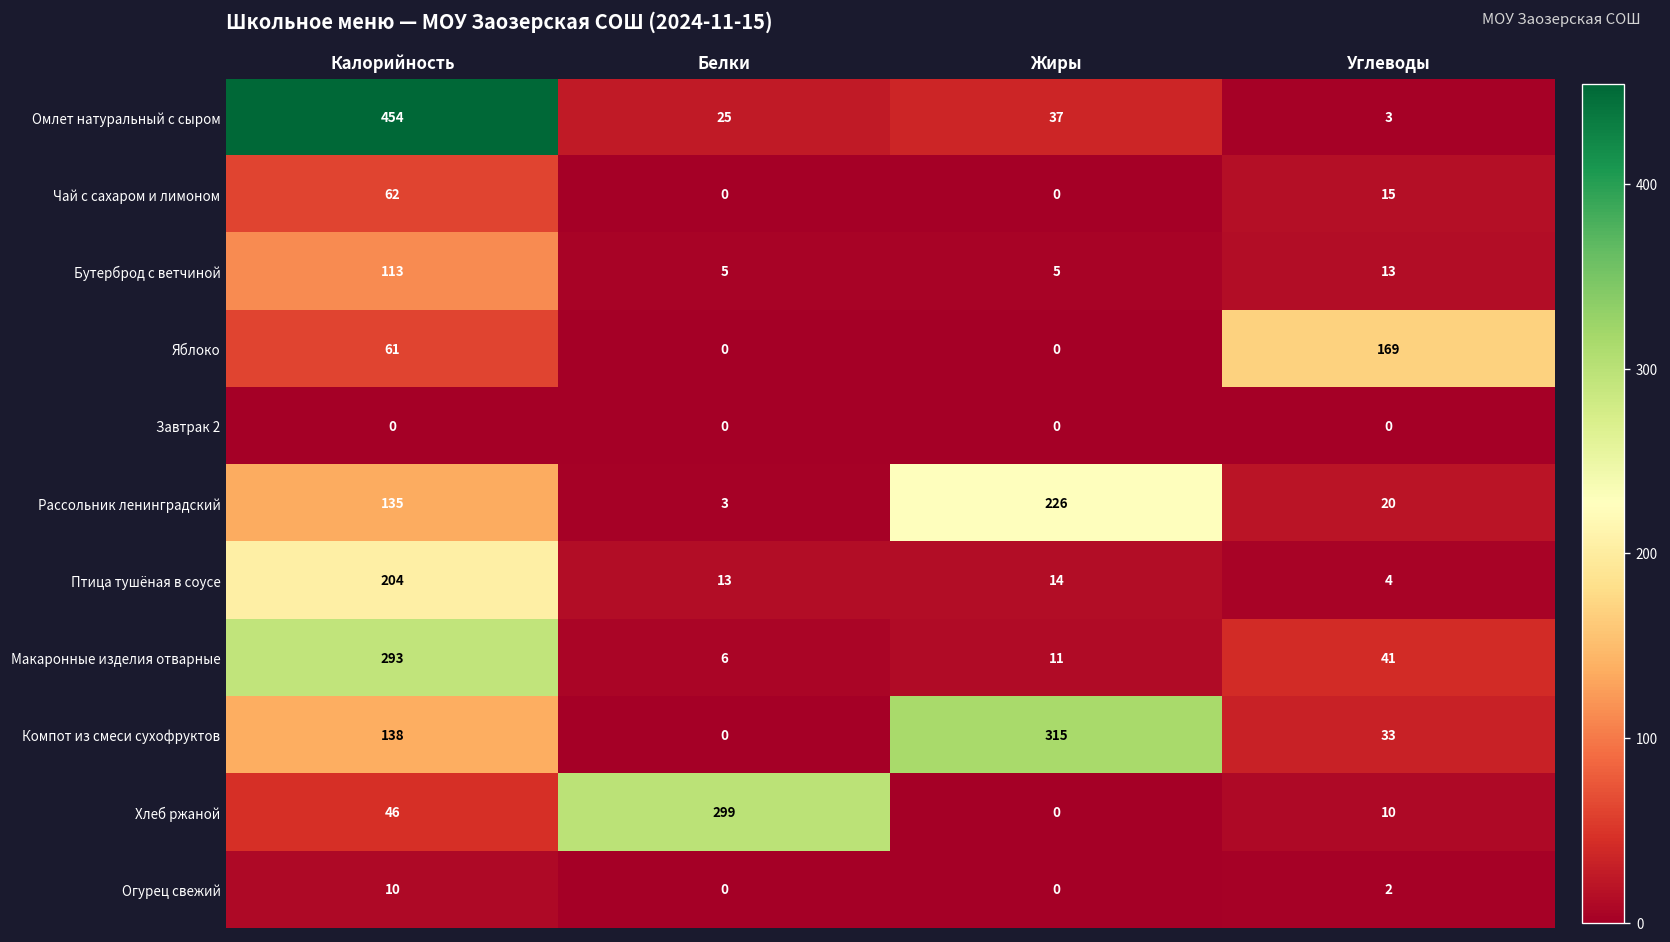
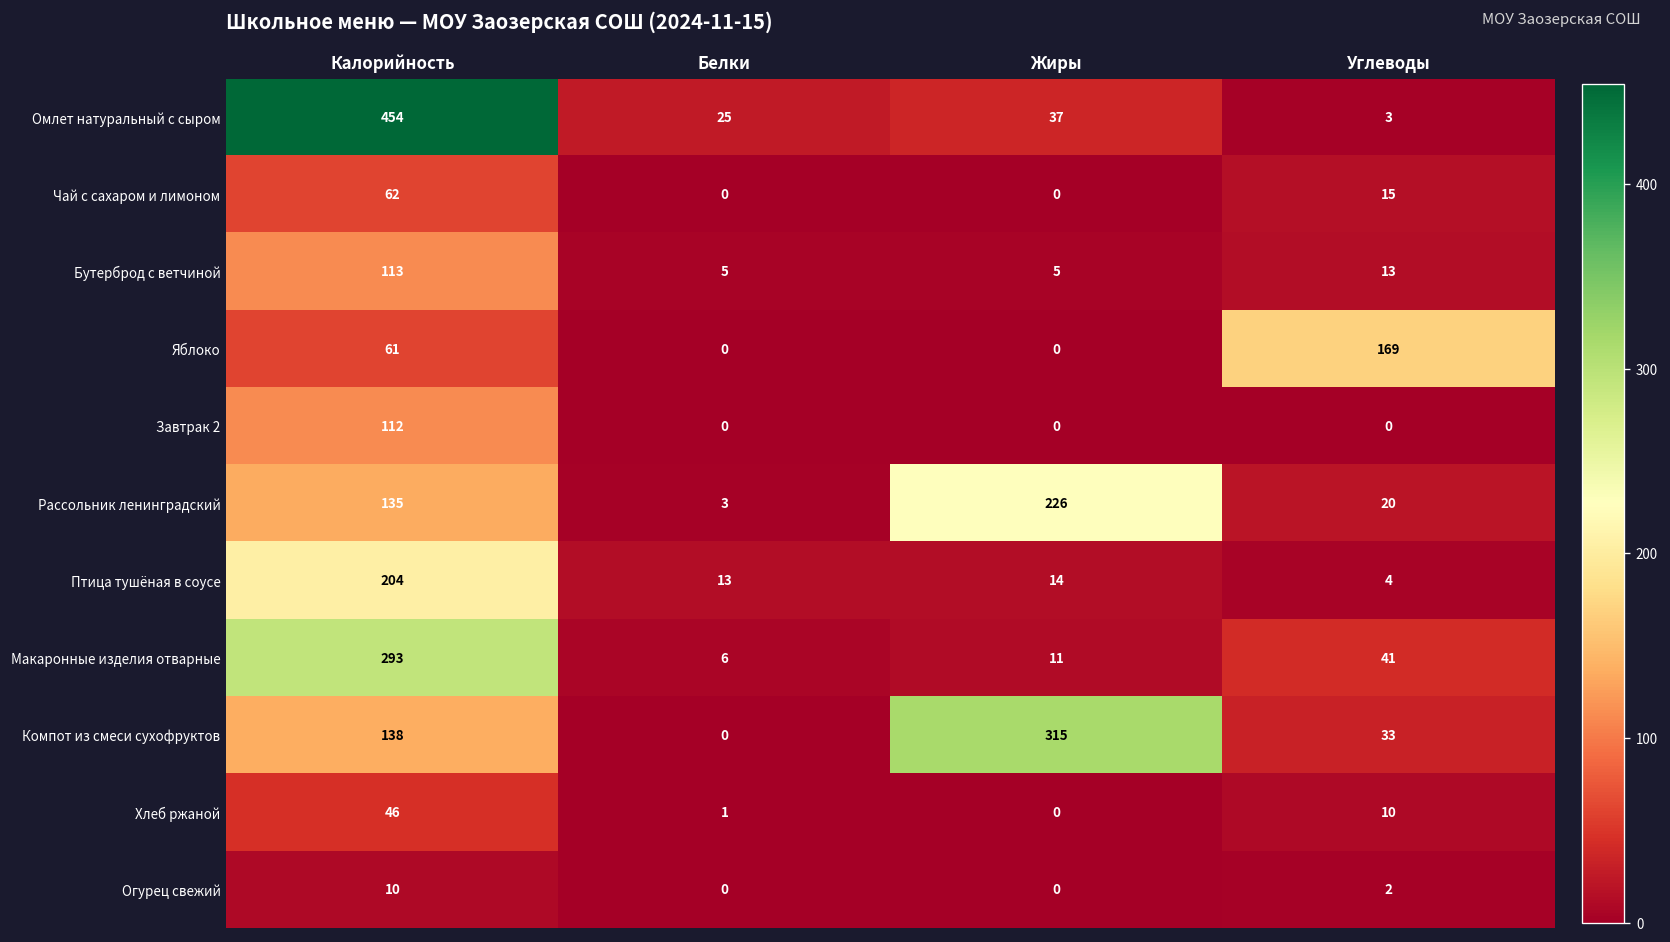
Завтрак 2, Калорийность: 0 -> 112
Хлеб ржаной, Белки: 299 -> 1
